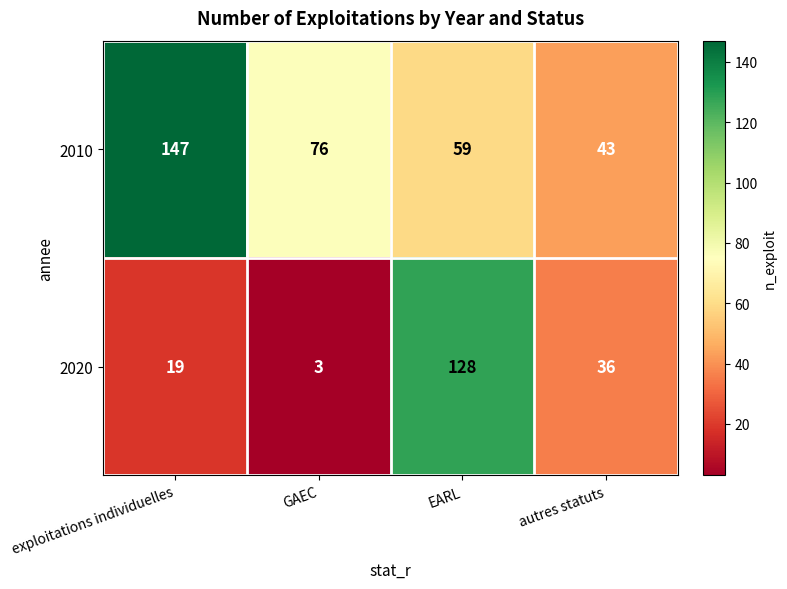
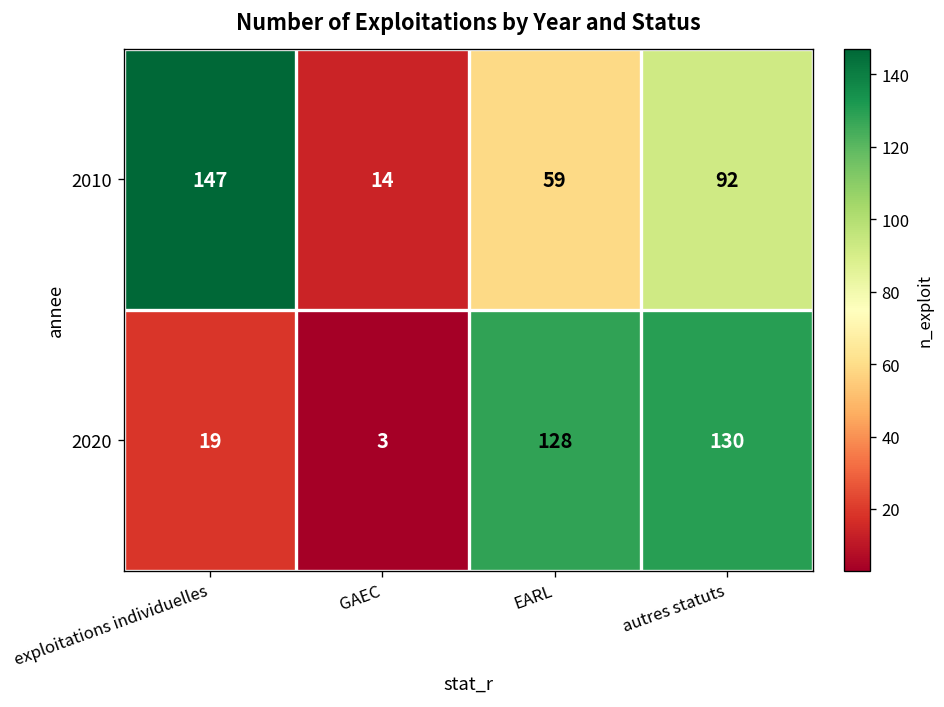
2010, GAEC: 76 -> 14
2010, autres statuts: 43 -> 92
2020, autres statuts: 36 -> 130
